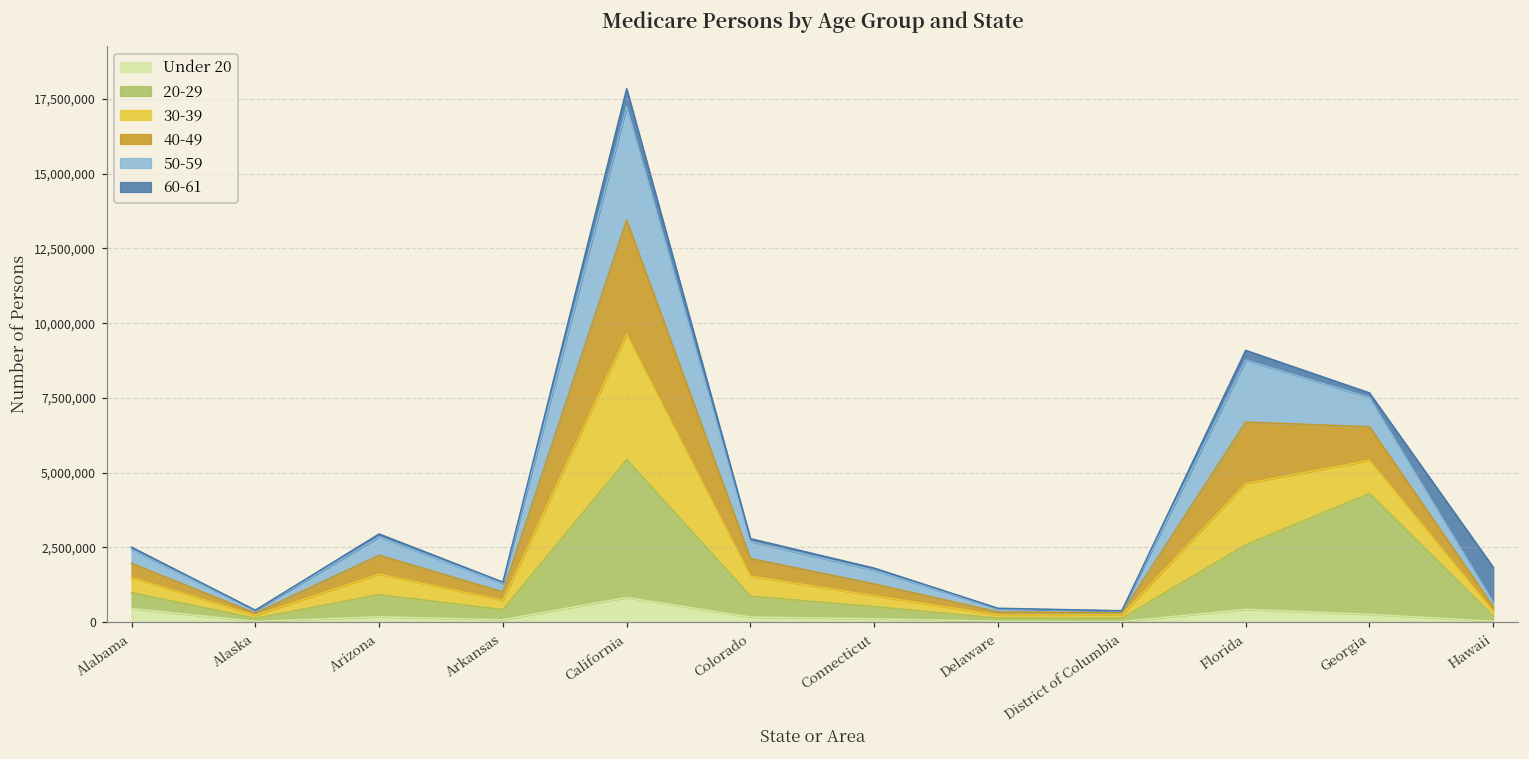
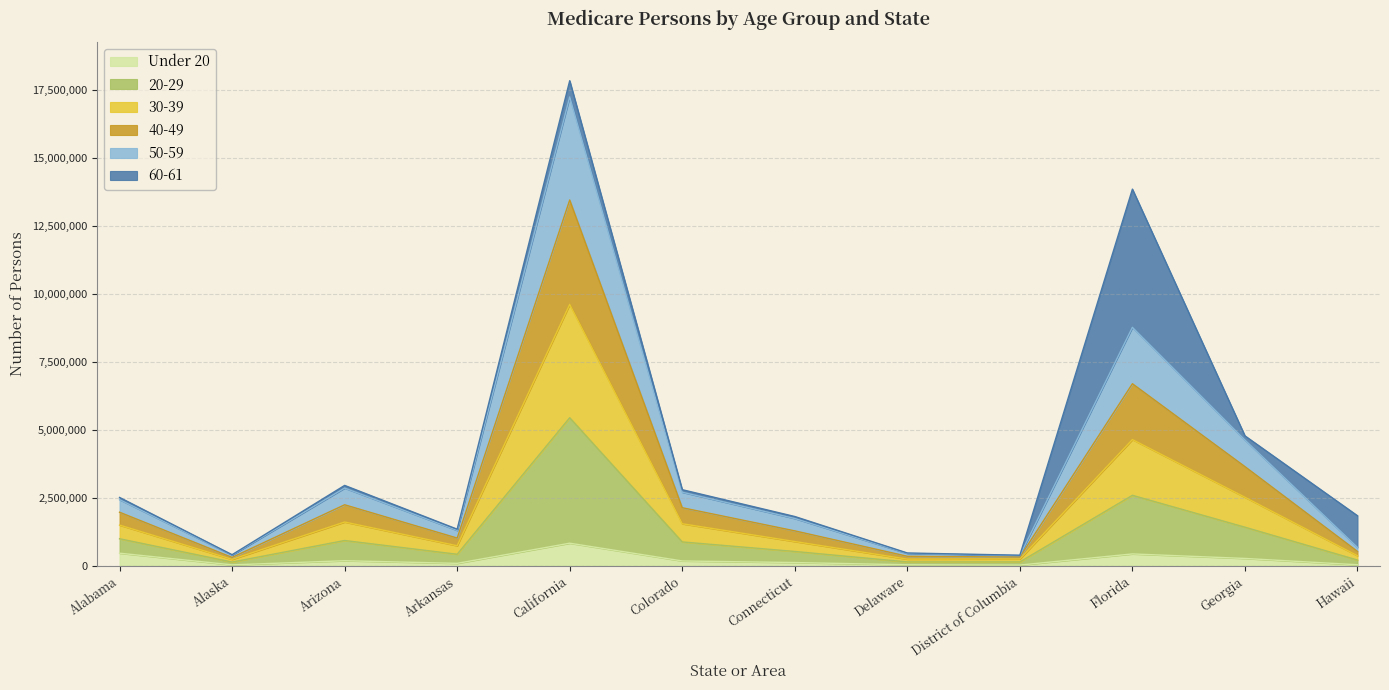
60-61, Florida: 300,000 -> 5,100,000
20-29, Georgia: 4,000,000 -> 1,200,000
